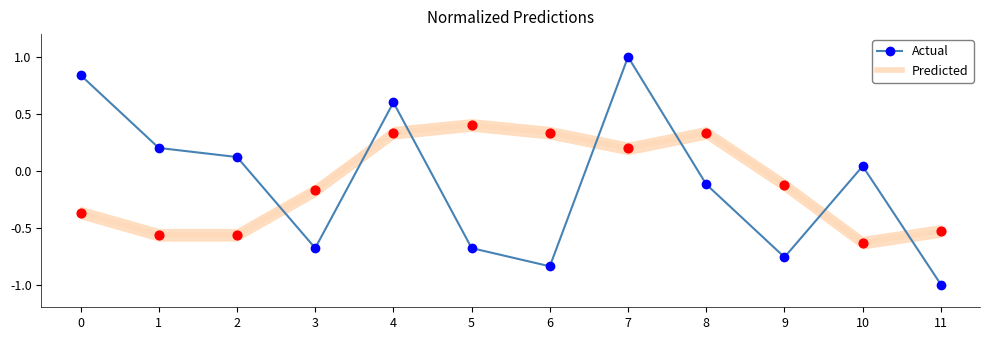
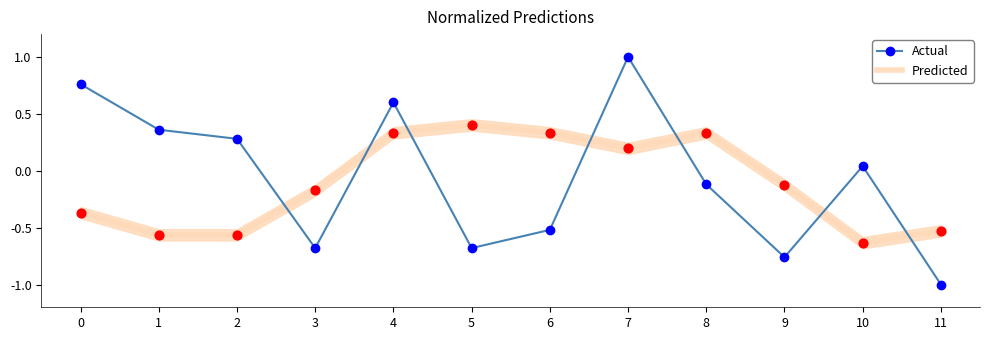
Actual, 0: 0.84 -> 0.76
Actual, 1: 0.20 -> 0.36
Actual, 2: 0.12 -> 0.28
Actual, 6: -0.84 -> -0.52
